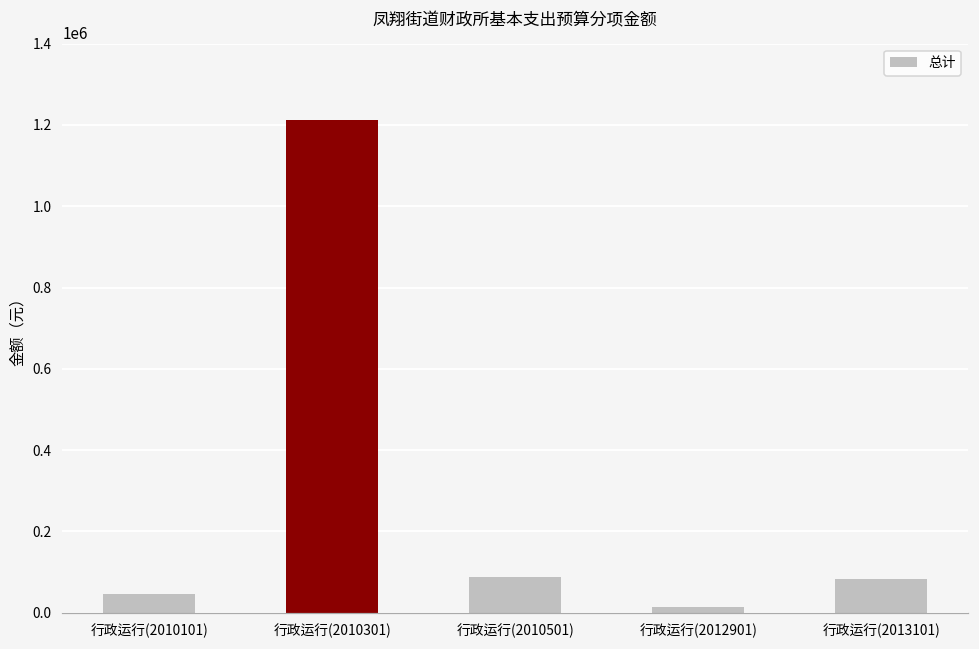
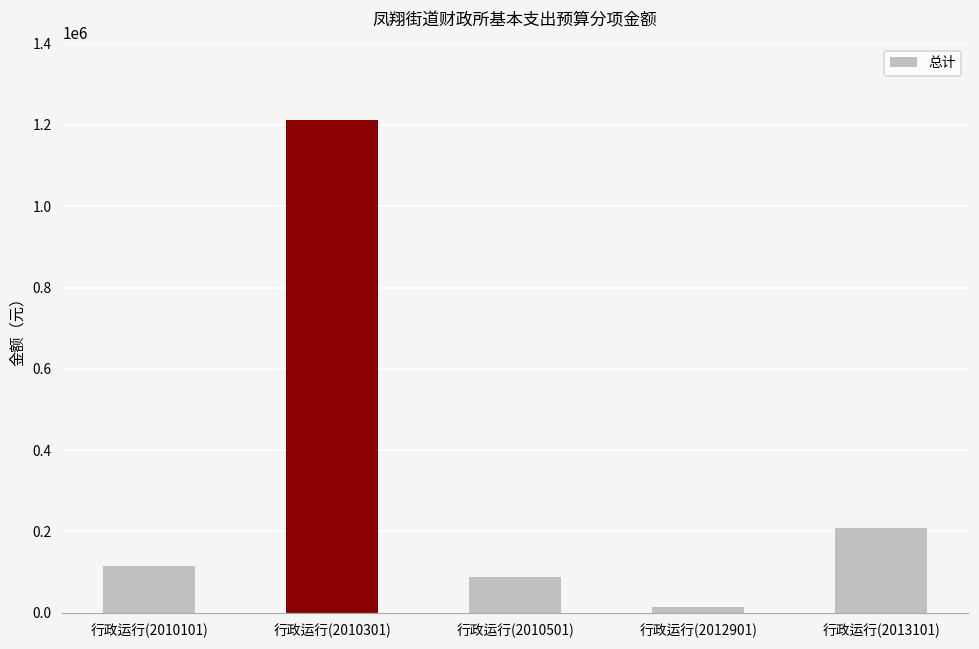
行政运行(2010101): 50000 -> 110000
行政运行(2013101): 80000 -> 210000
